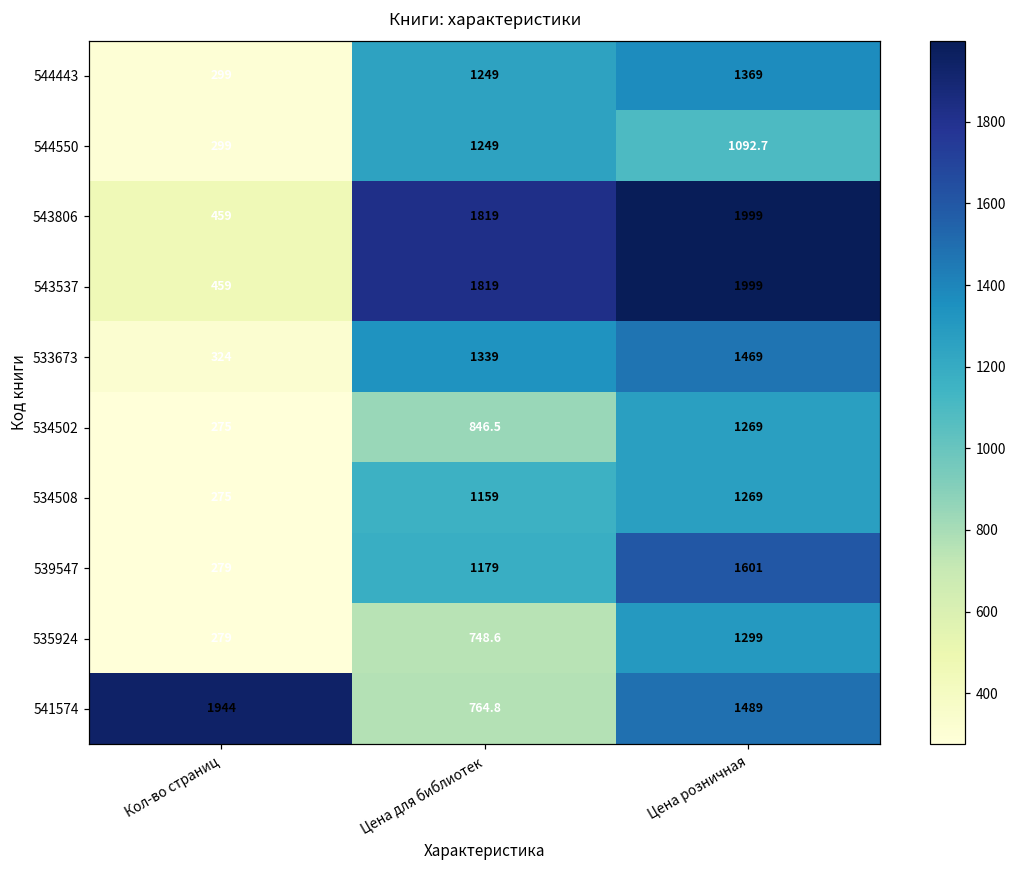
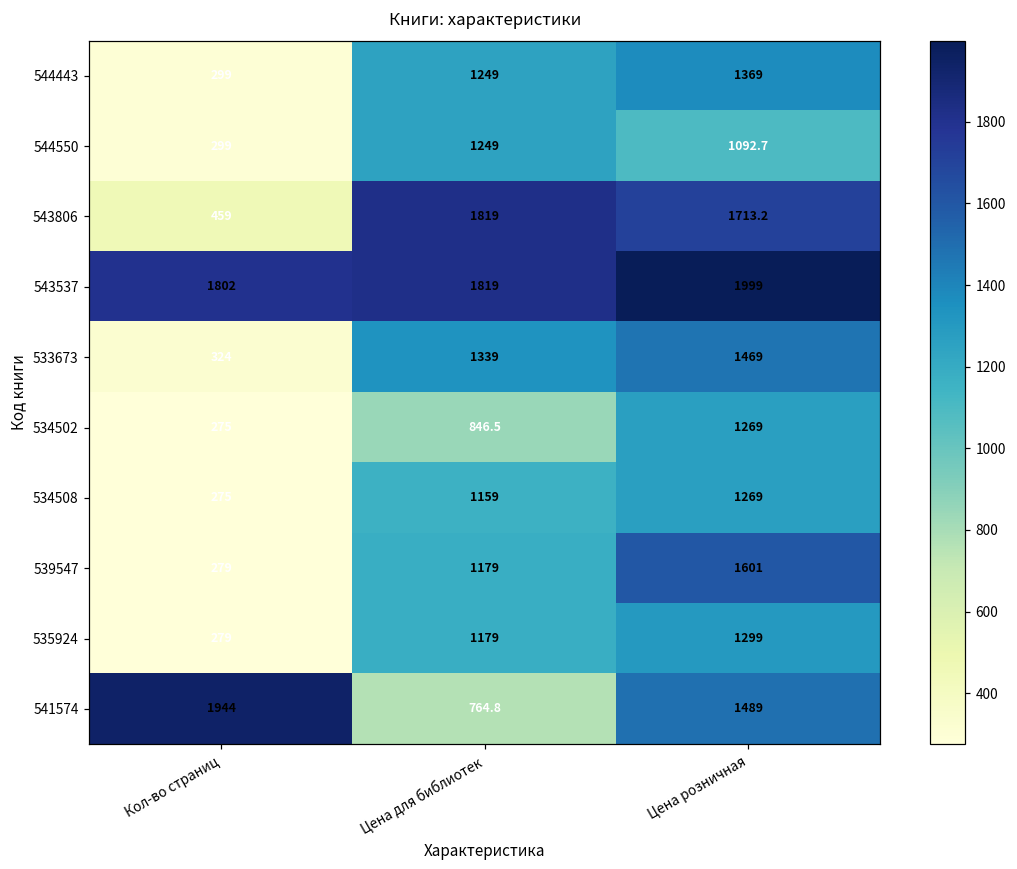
543806, Цена розничная: 1999 -> 1713.2
543537, Кол-во страниц: 459 -> 1802
535924, Цена для библиотек: 748.6 -> 1179
